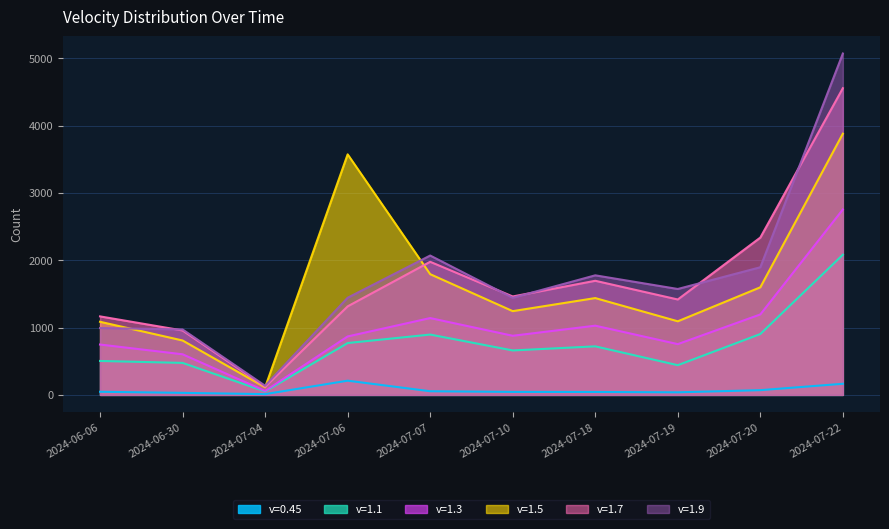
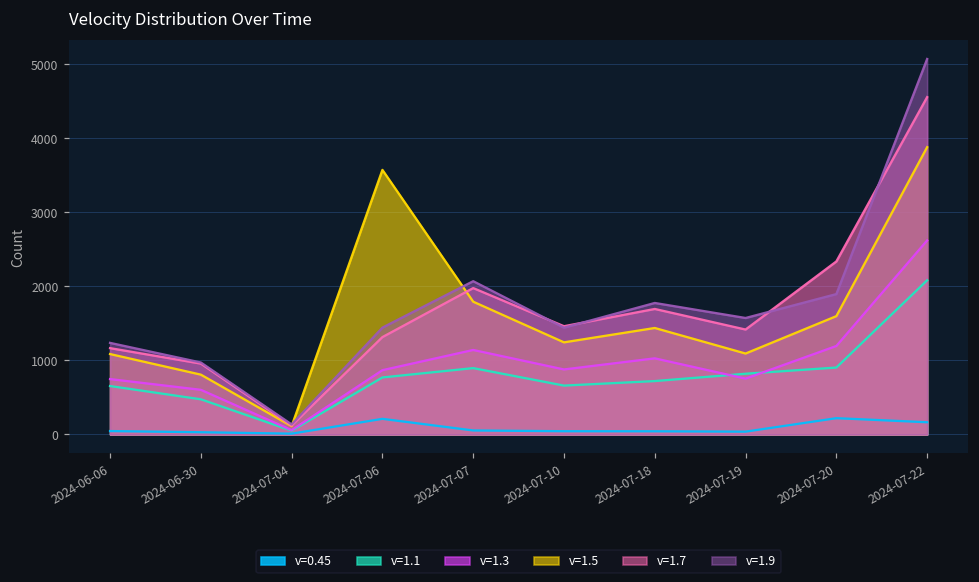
v=1.1, 2024-06-06: 500 -> 700
v=1.9, 2024-06-06: 1000 -> 1200
v=1.1, 2024-07-19: 400 -> 800
v=0.45, 2024-07-20: 100 -> 200
v=1.3, 2024-07-22: 2800 -> 2600
